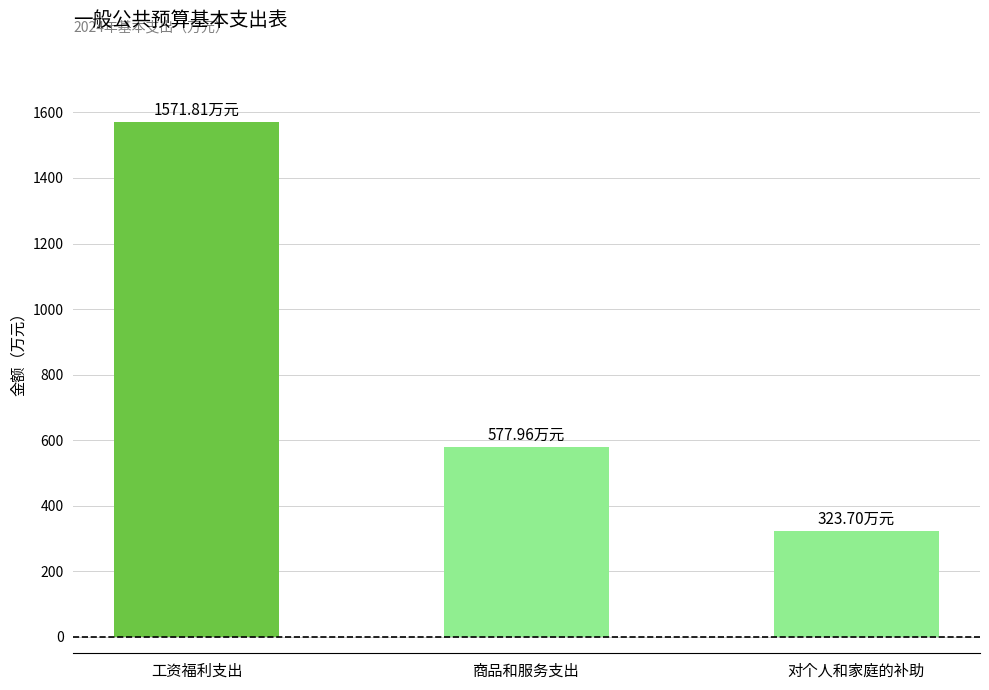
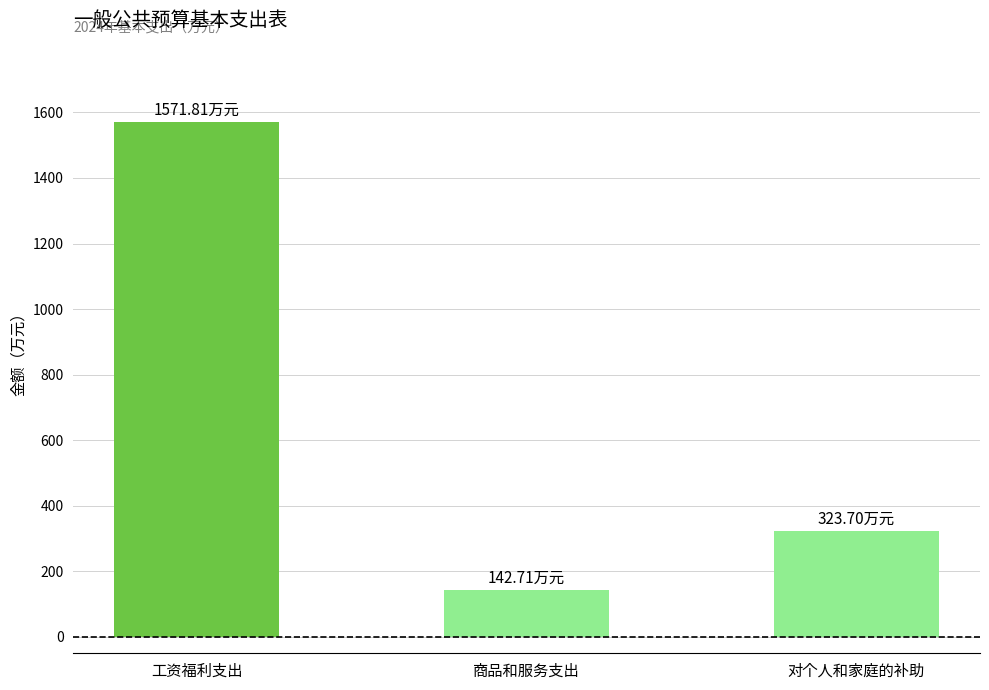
商品和服务支出: 577.96 -> 142.71
